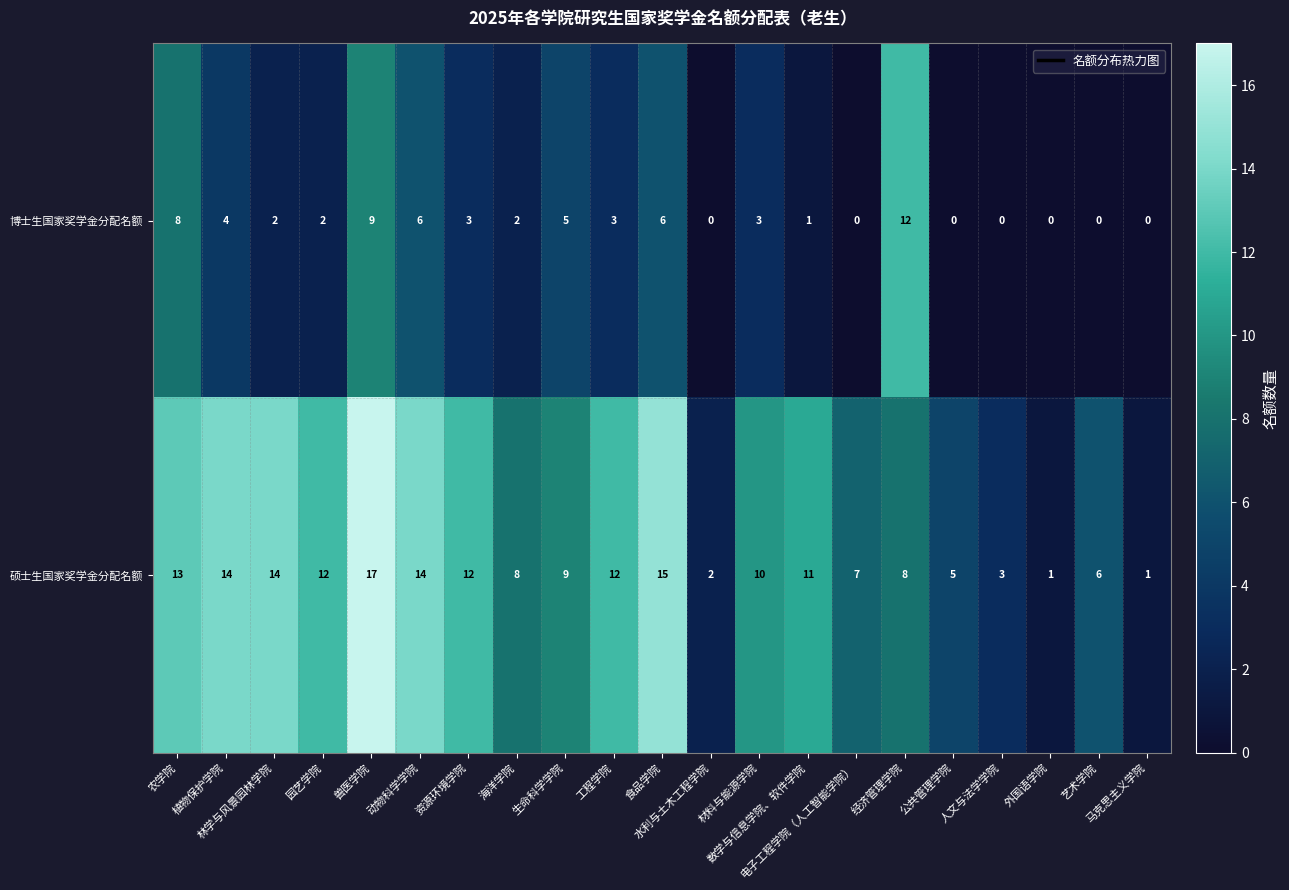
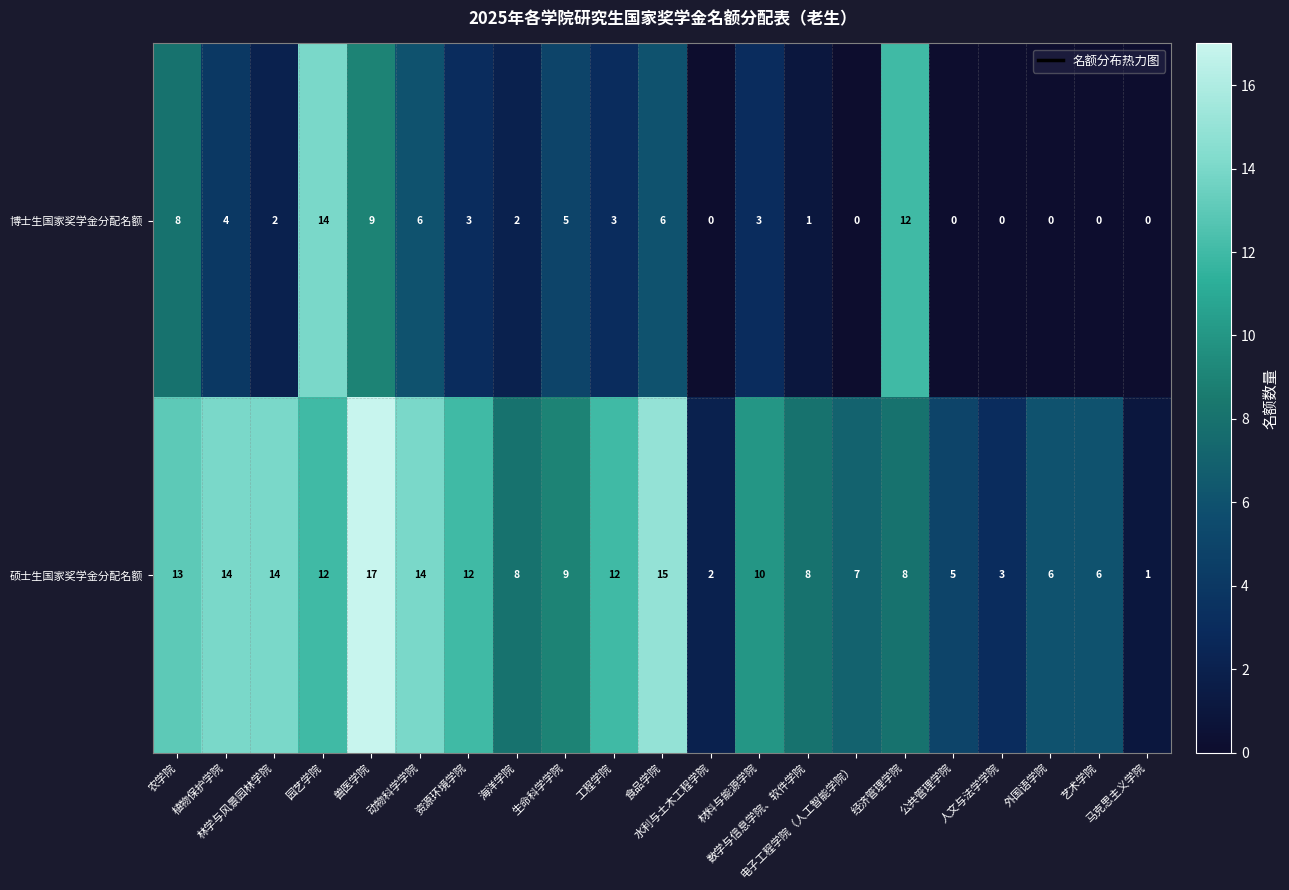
博士生国家奖学金分配名额, 园艺学院: 2 -> 14
硕士生国家奖学金分配名额, 数学与信息学院、软件学院: 11 -> 8
硕士生国家奖学金分配名额, 外国语学院: 1 -> 6
